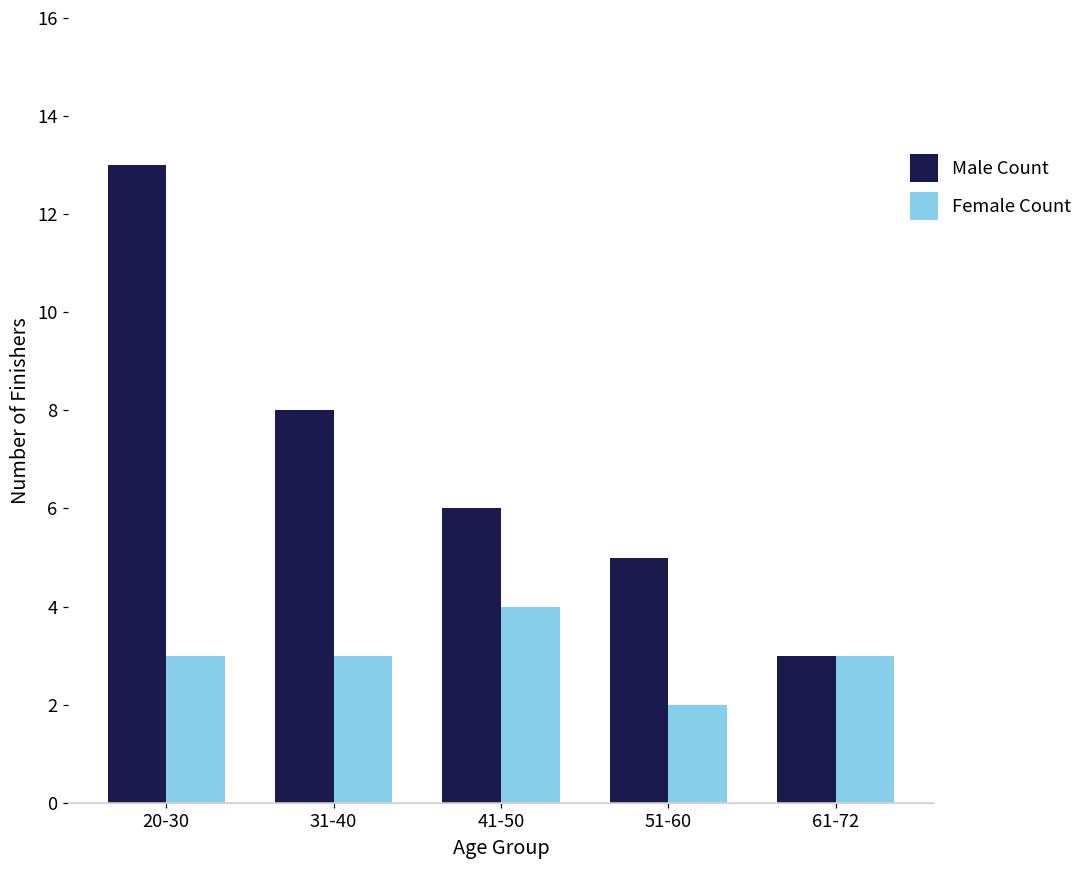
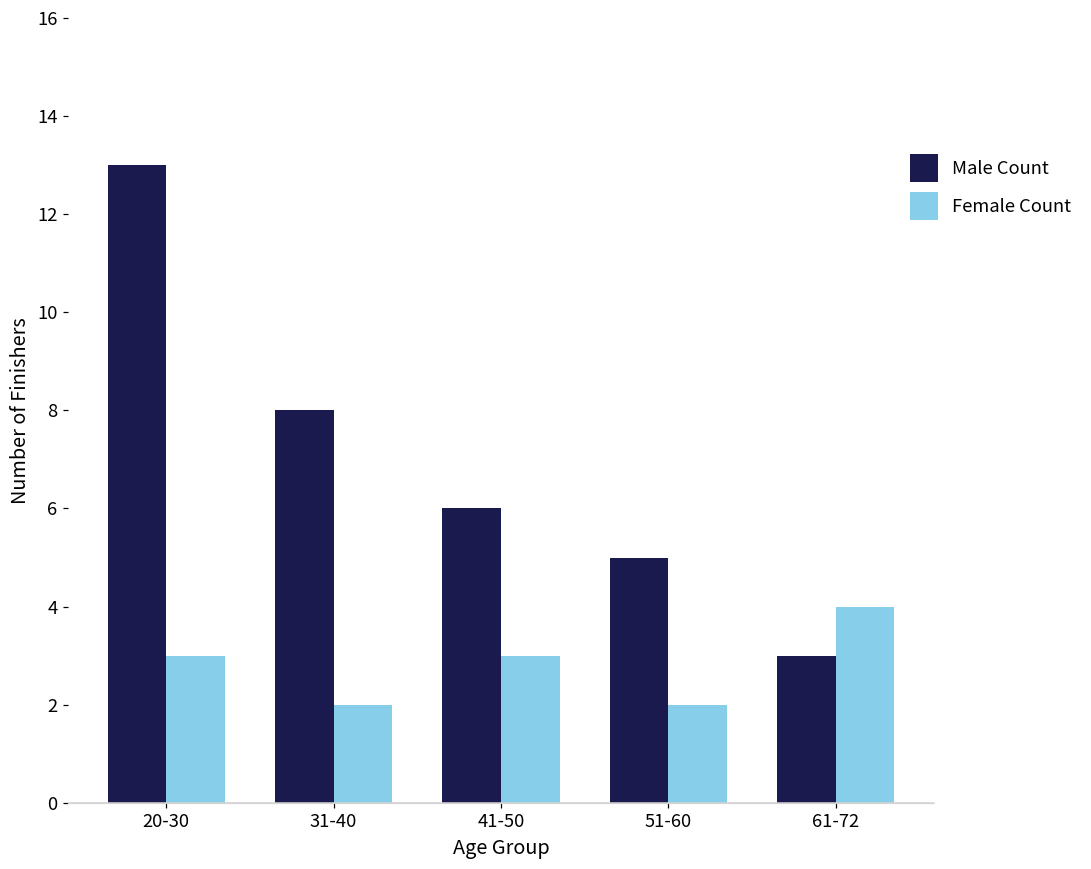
Female Count, 31-40: 3 -> 2
Female Count, 41-50: 4 -> 3
Female Count, 61-72: 3 -> 4
